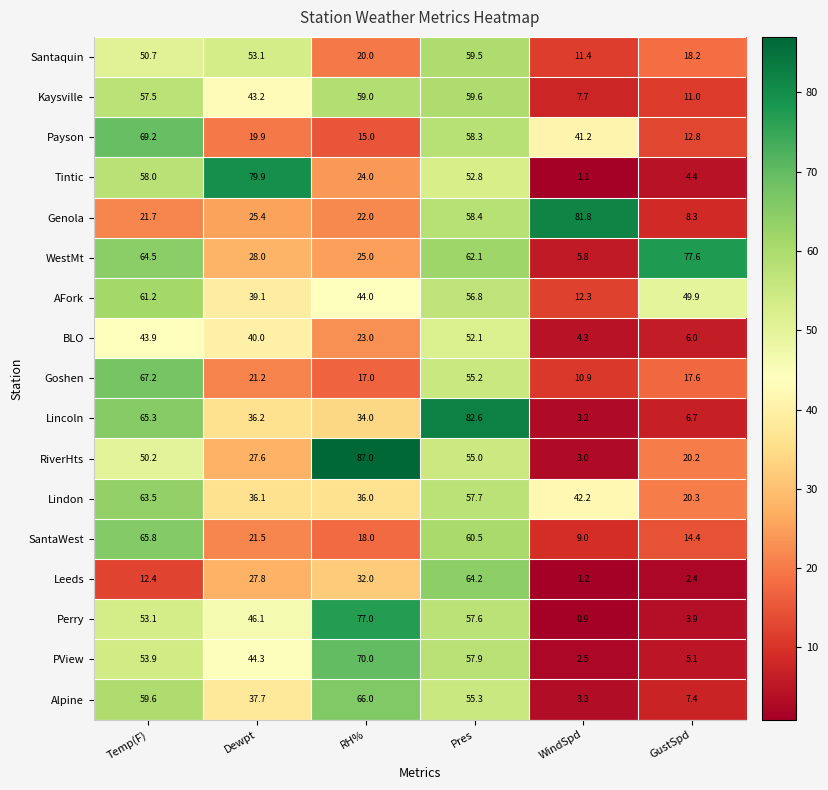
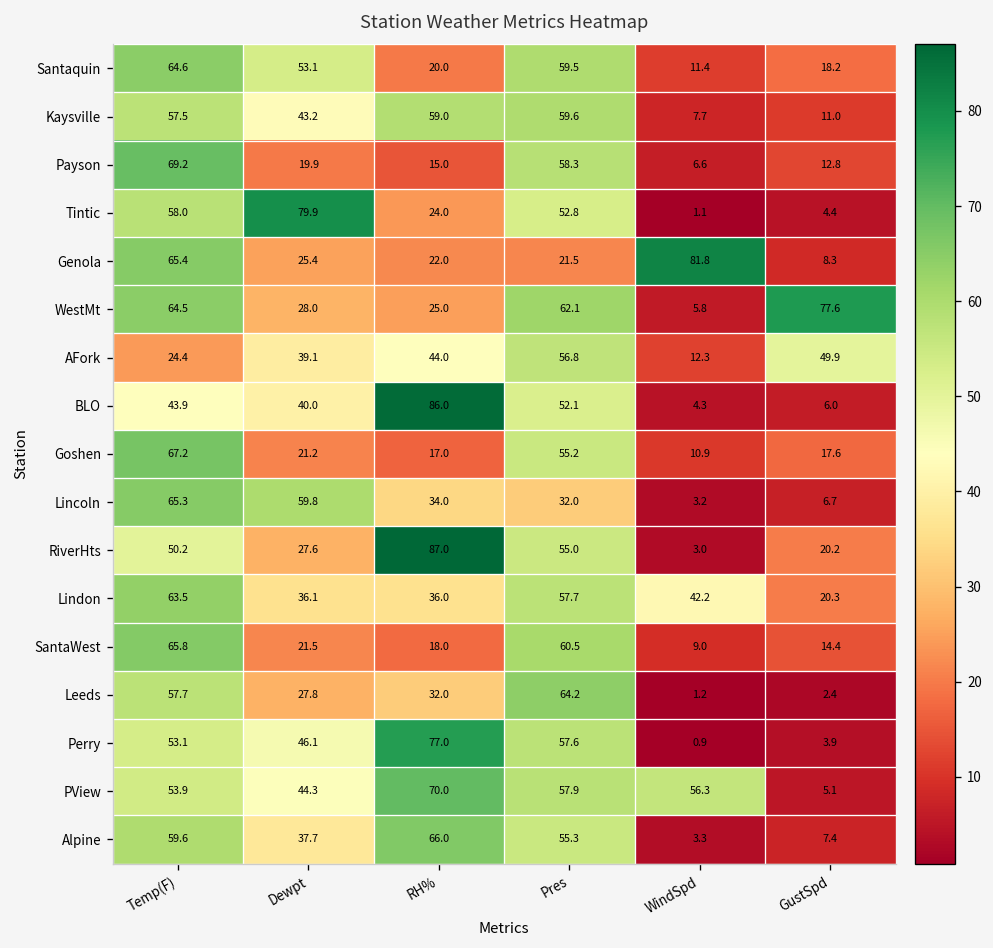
Santaquin, Temp(F): 50.7 -> 64.6
Payson, WindSpd: 41.2 -> 6.6
Genola, Temp(F): 21.7 -> 65.4
Genola, Pres: 58.4 -> 21.5
AFork, Temp(F): 61.2 -> 24.4
BLO, RH%: 23.0 -> 86.0
Lincoln, Dewpt: 36.2 -> 59.8
Lincoln, Pres: 82.6 -> 32.0
Leeds, Temp(F): 12.4 -> 57.7
PView, WindSpd: 2.5 -> 56.3
